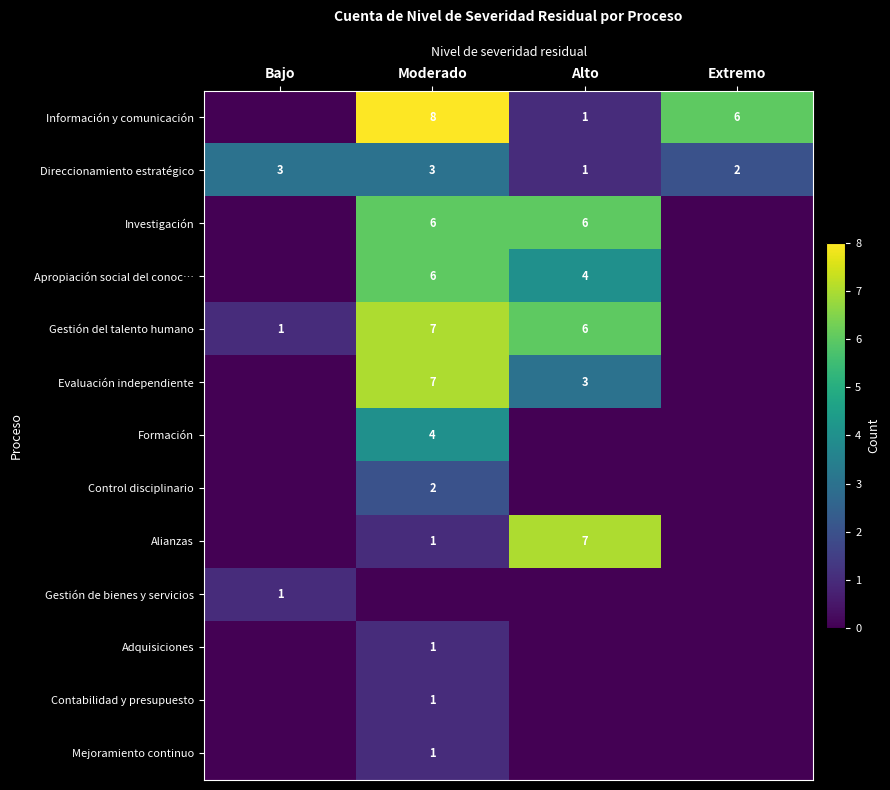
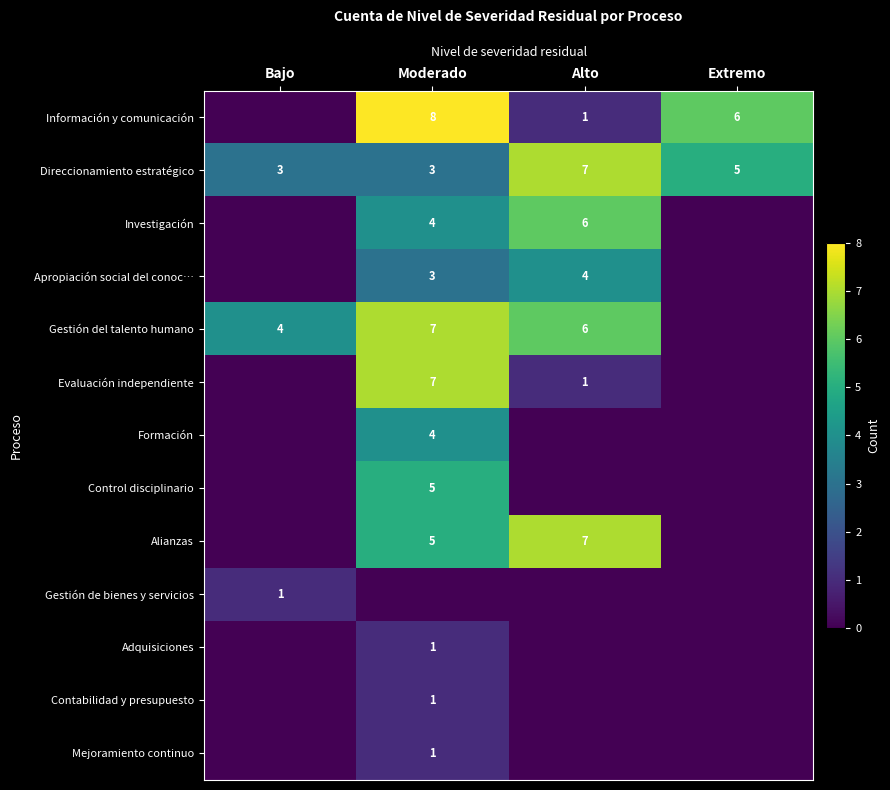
Direccionamiento estratégico, Alto: 1 -> 7
Direccionamiento estratégico, Extremo: 2 -> 5
Investigación, Moderado: 6 -> 4
Apropiación social del conoc…, Moderado: 6 -> 3
Gestión del talento humano, Bajo: 1 -> 4
Evaluación independiente, Alto: 3 -> 1
Control disciplinario, Moderado: 2 -> 5
Alianzas, Moderado: 1 -> 5
